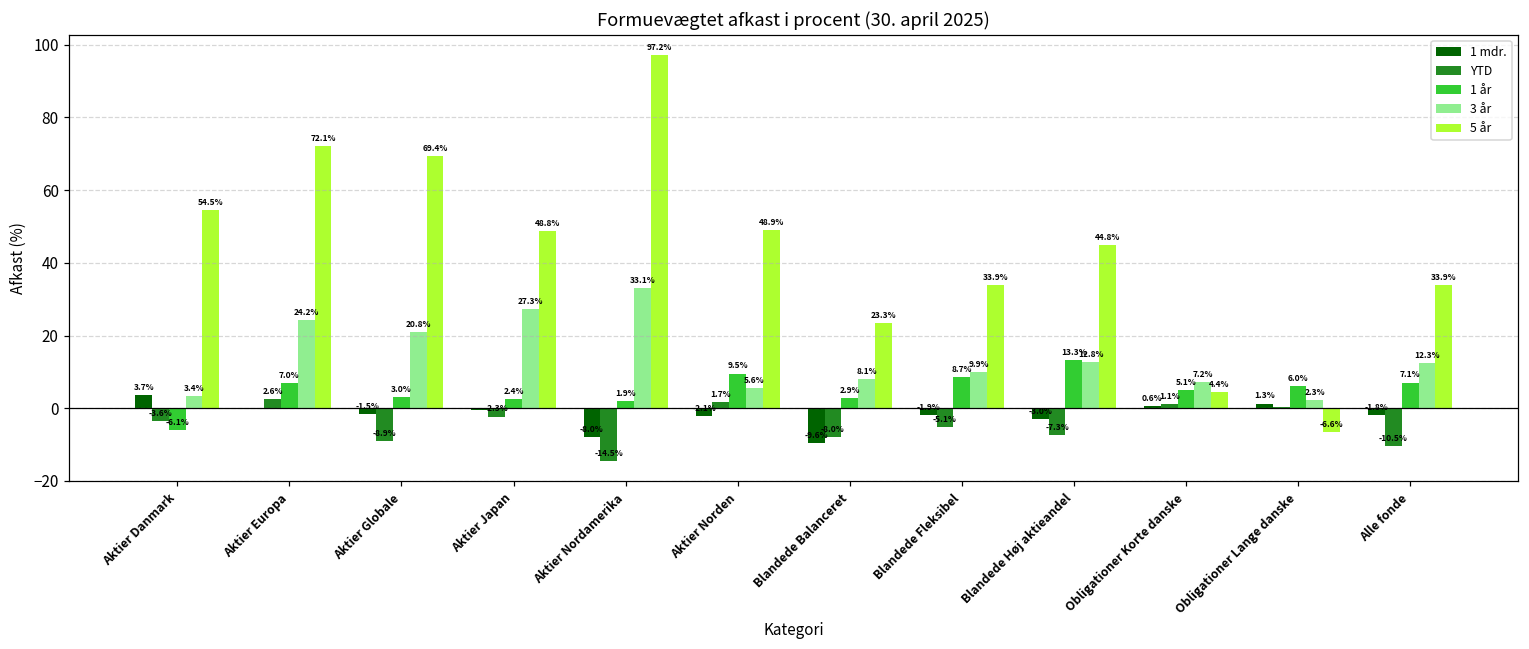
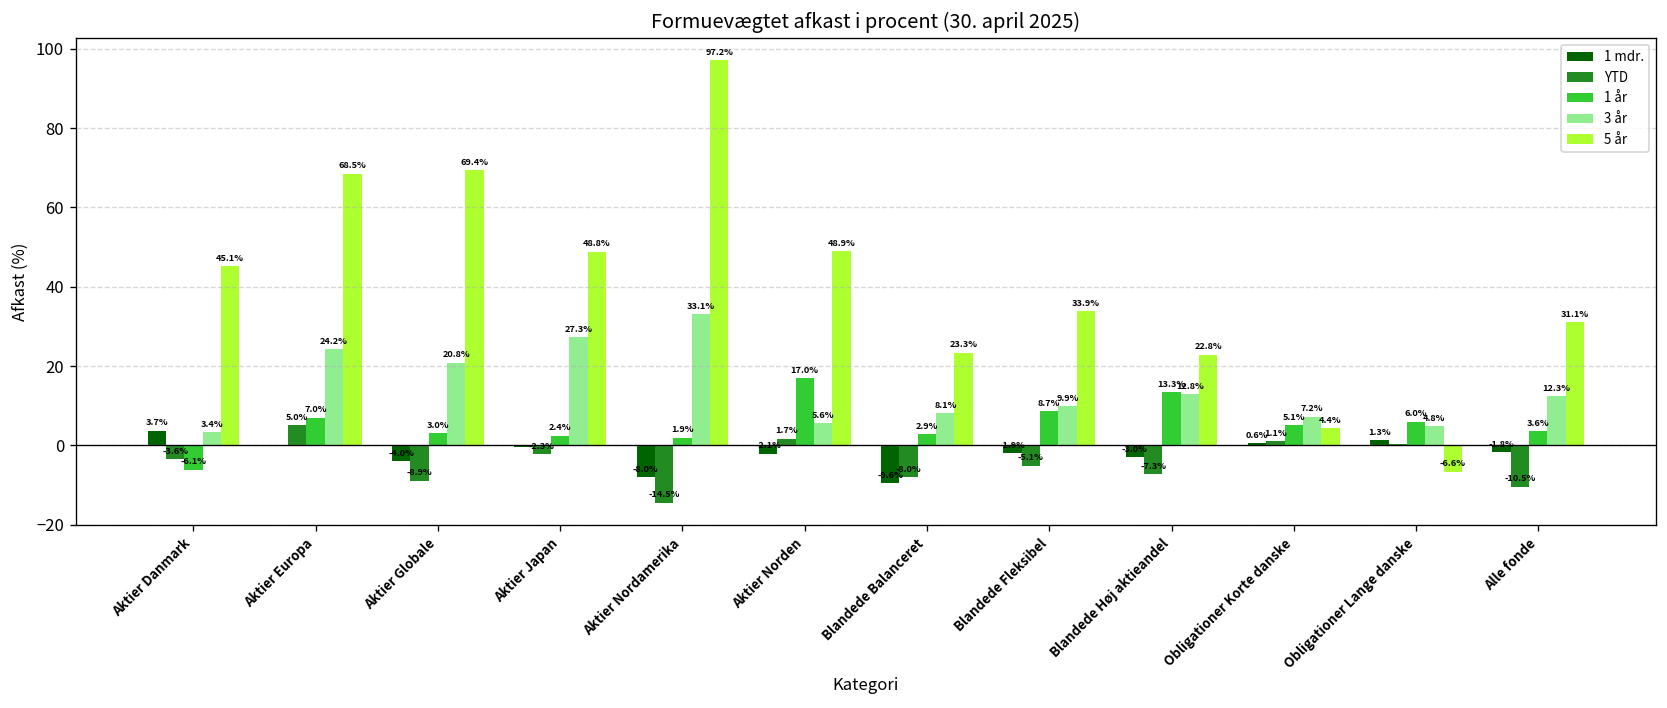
5 år, Aktier Danmark: 54.5% -> 45.1%
YTD, Aktier Europa: 2.6% -> 5.0%
5 år, Aktier Europa: 72.1% -> 68.5%
1 mdr., Aktier Globale: -1.5% -> -4.0%
1 år, Aktier Norden: 9.5% -> 17.0%
5 år, Blandede Høj aktieandel: 44.8% -> 22.8%
3 år, Obligationer Lange danske: 2.3% -> 4.8%
1 år, Alle fonde: 7.1% -> 3.6%
5 år, Alle fonde: 33.9% -> 31.1%
